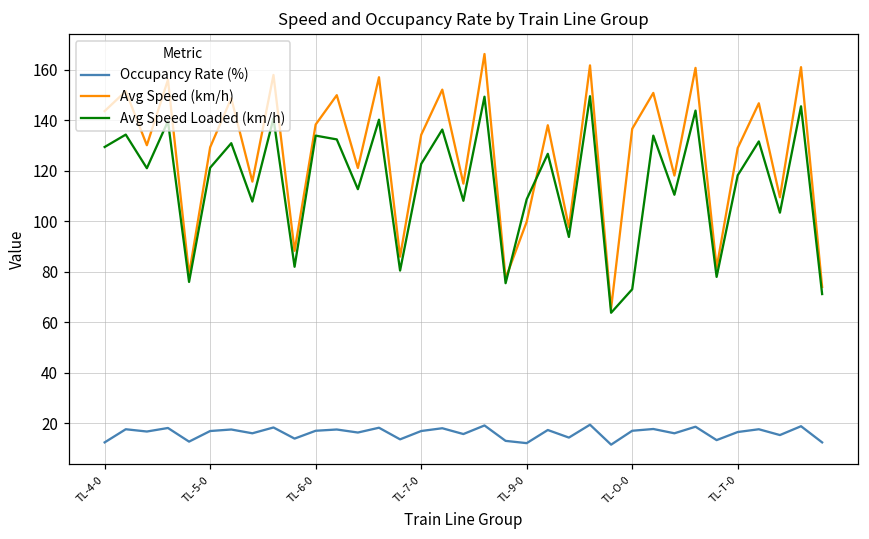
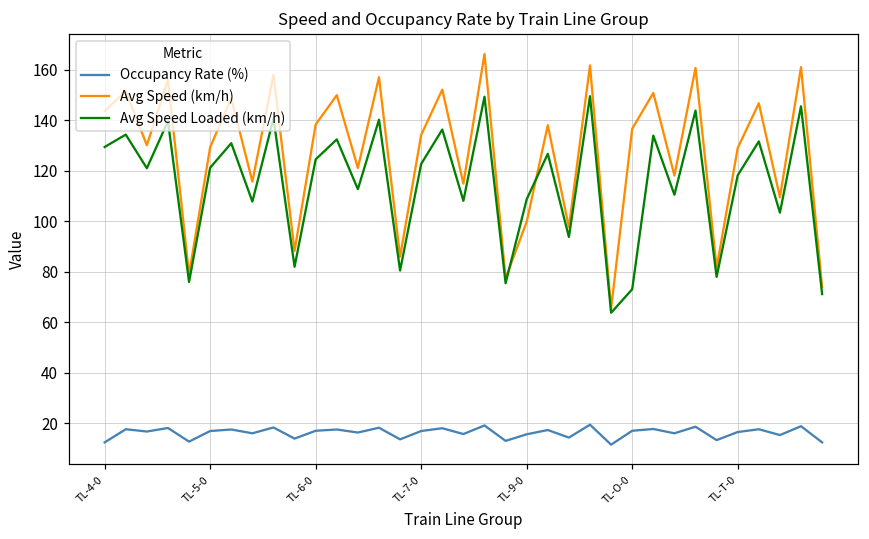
Avg Speed Loaded (km/h), TL-6-0: 134 -> 125
Occupancy Rate (%), TL-9-0: 12 -> 16
